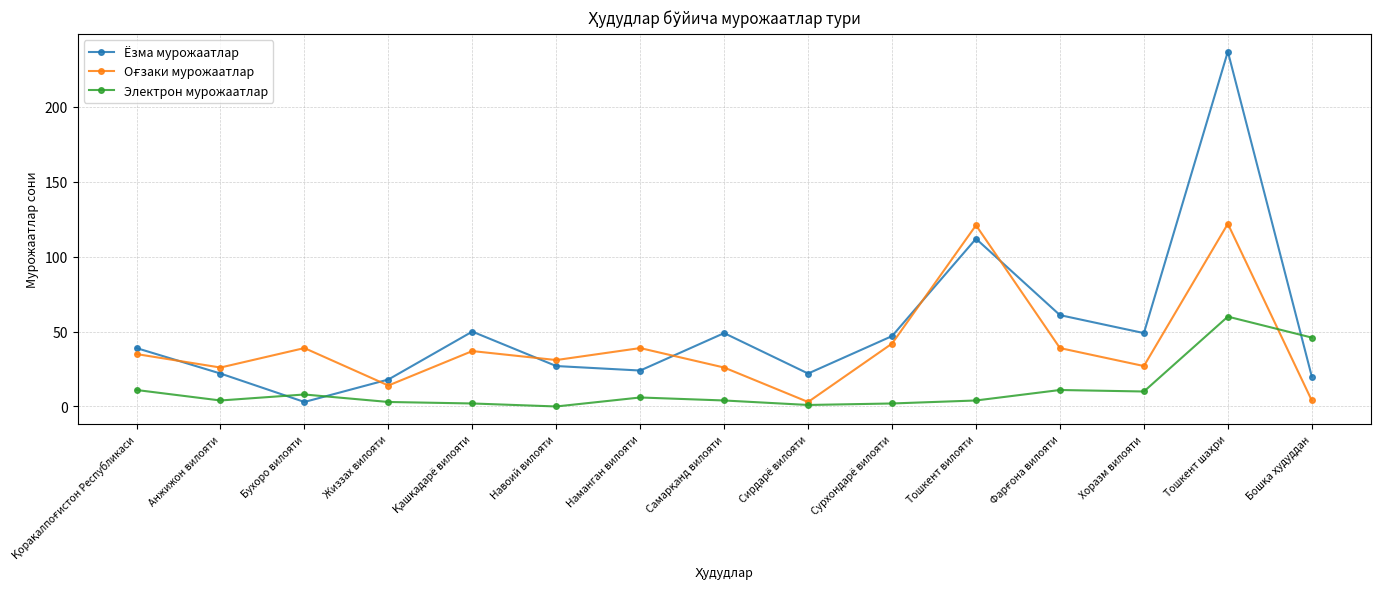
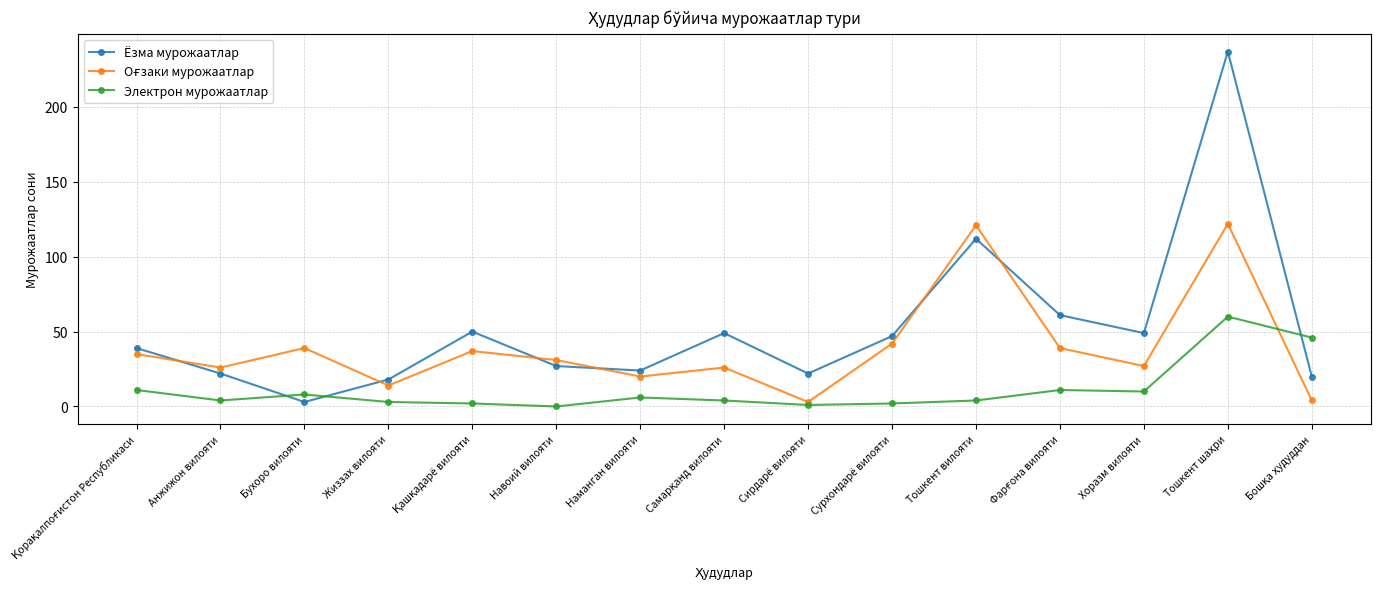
Оғзаки мурожаатлар, Наманган вилояти: 39 -> 20
